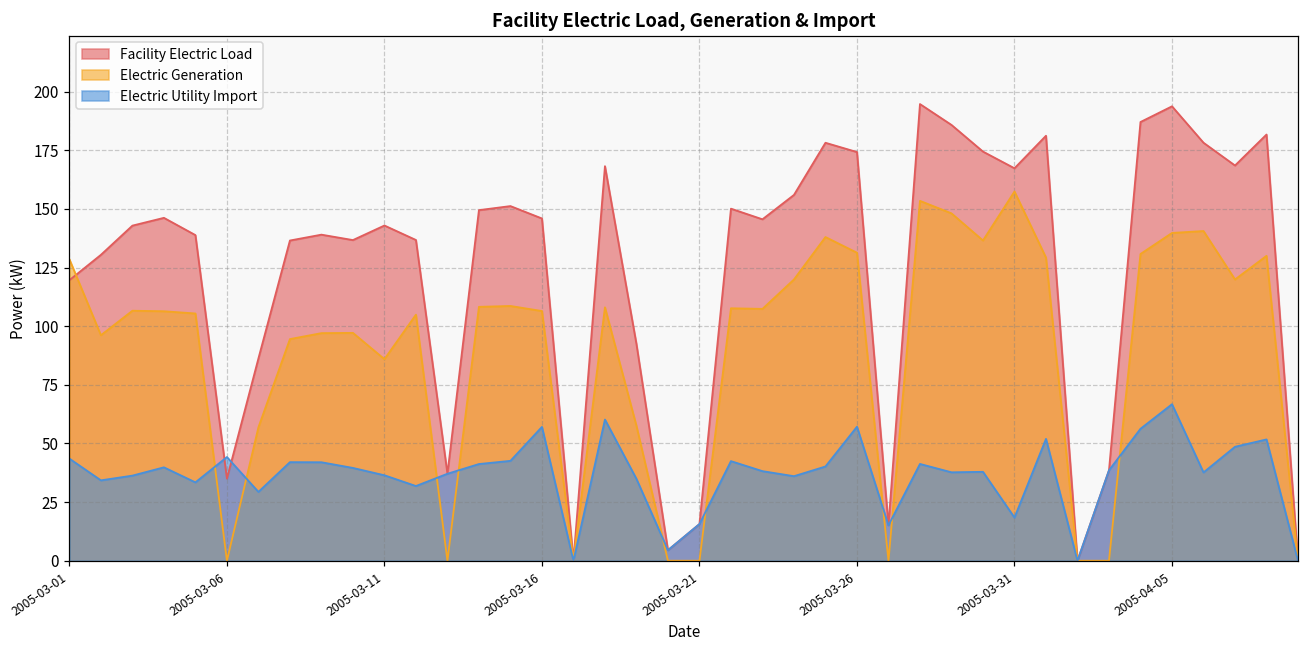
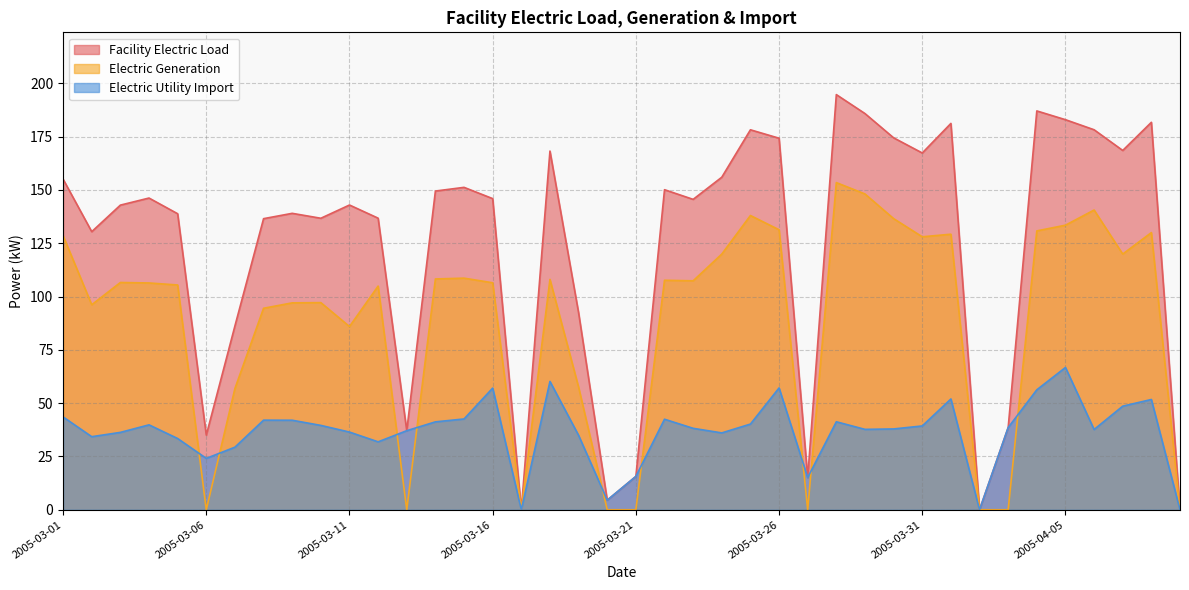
Facility Electric Load, 2005-03-01: 120 -> 155
Electric Utility Import, 2005-03-06: 44 -> 24
Electric Generation, 2005-03-31: 157 -> 128
Electric Utility Import, 2005-03-31: 18 -> 39
Facility Electric Load, 2005-04-05: 194 -> 183
Electric Generation, 2005-04-05: 140 -> 133
